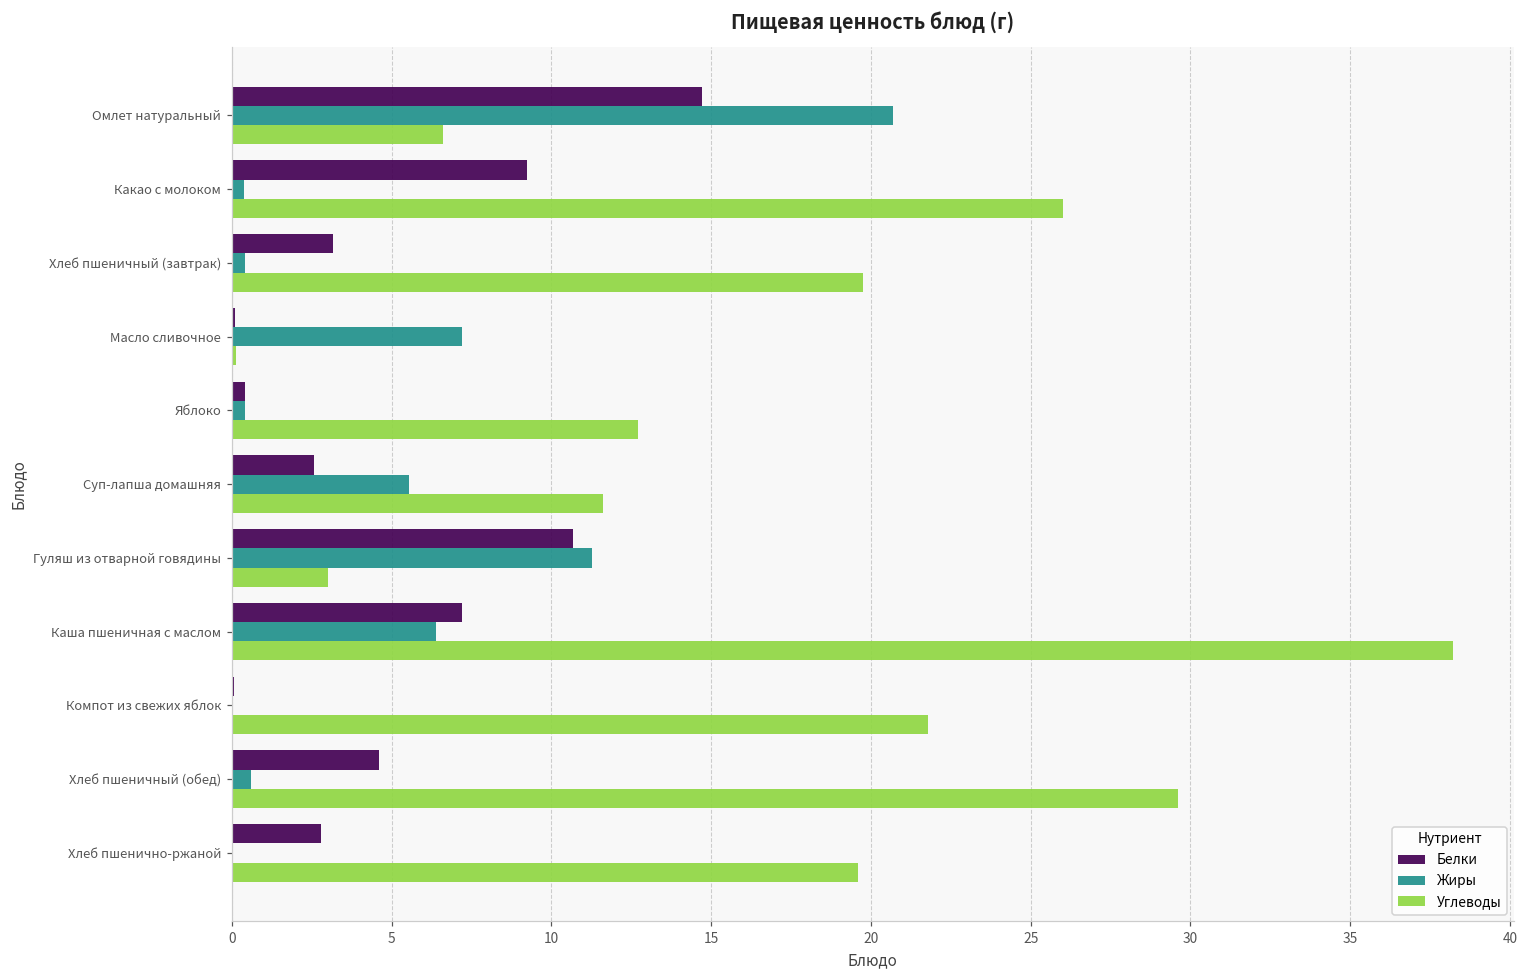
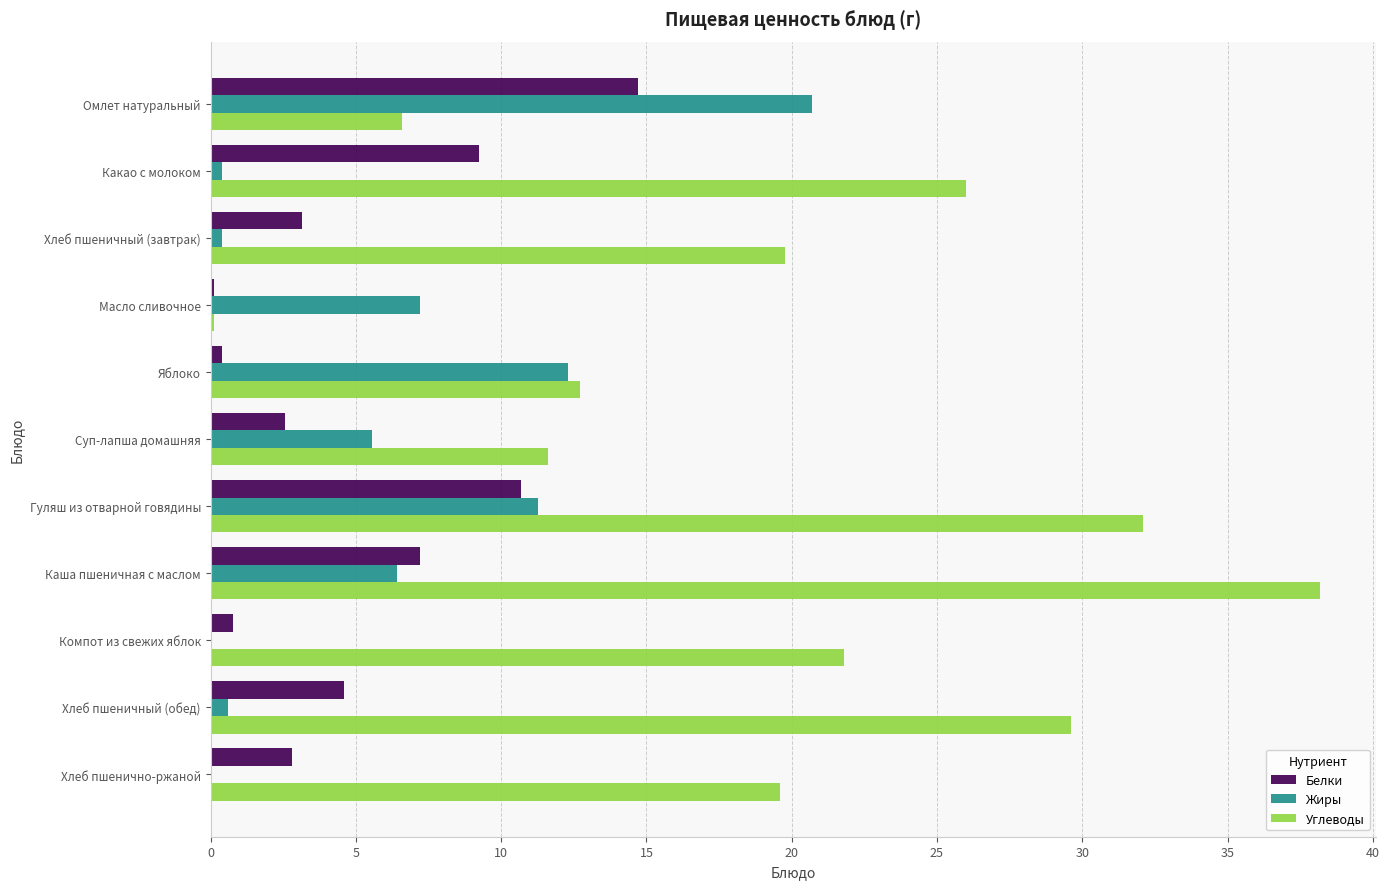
Жиры, Яблоко: 0.4 -> 12.3
Углеводы, Гуляш из отварной говядины: 3.0 -> 32.1
Белки, Компот из свежих яблок: 0.1 -> 0.8
